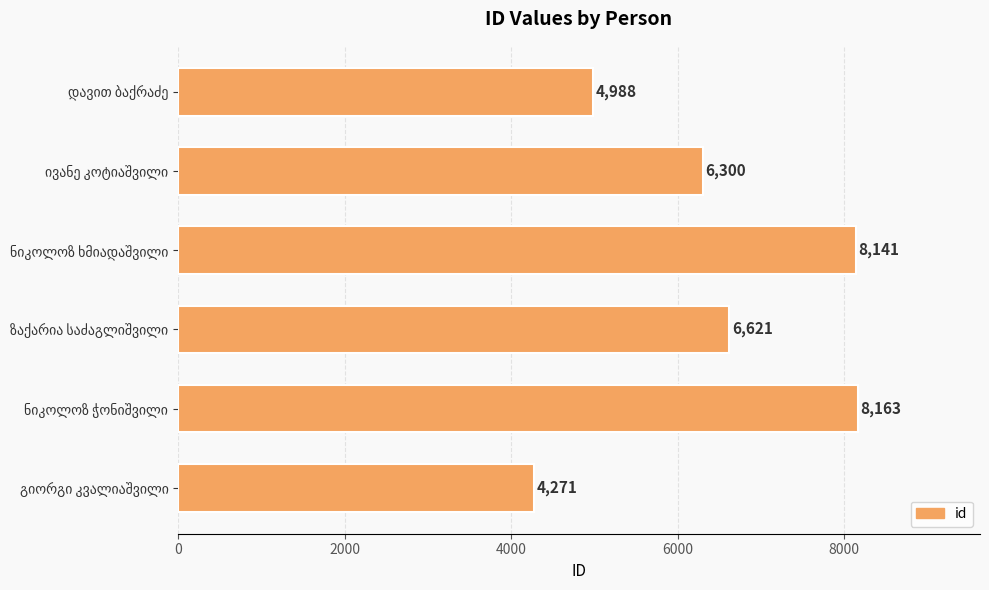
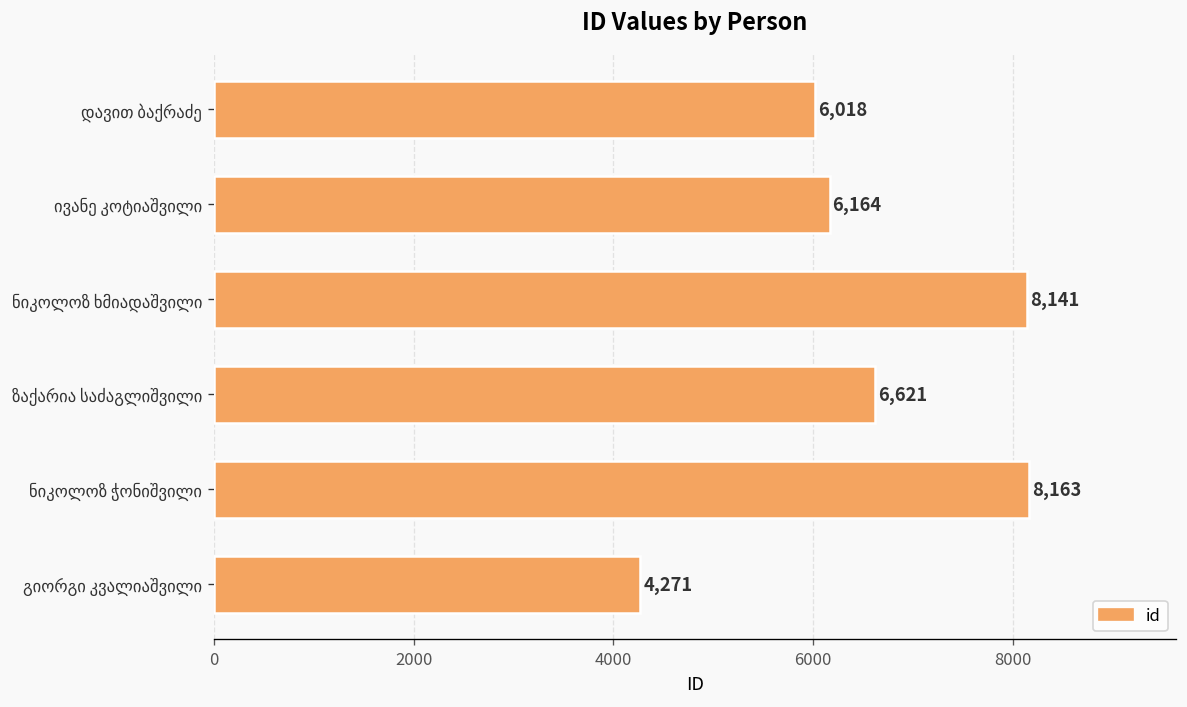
დავით ბაქრაძე: 4,988 -> 6,018
ივანე კოტიაშვილი: 6,300 -> 6,164
